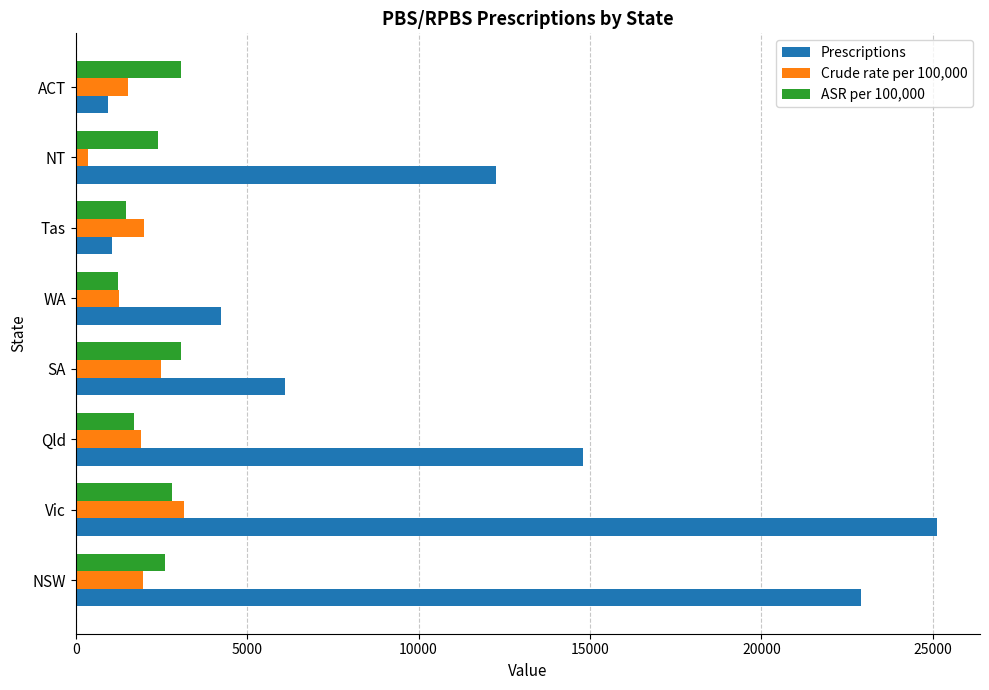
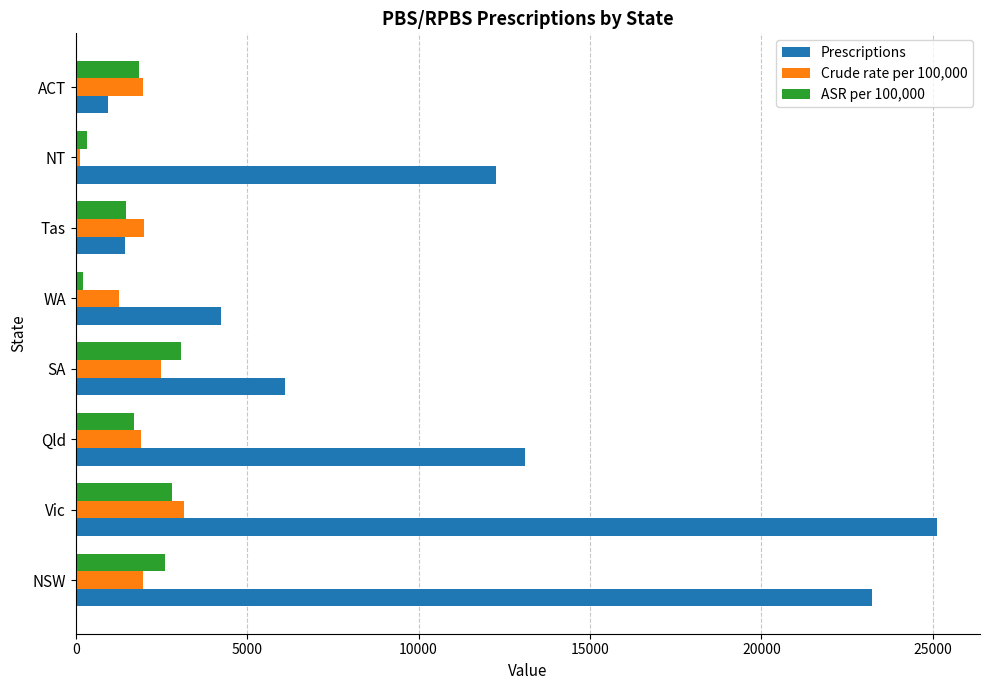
ASR per 100,000, ACT: 3100 -> 1800
Crude rate per 100,000, ACT: 1500 -> 2000
ASR per 100,000, NT: 2400 -> 300
Crude rate per 100,000, NT: 400 -> 100
Prescriptions, Tas: 1100 -> 1400
ASR per 100,000, WA: 1200 -> 200
Prescriptions, Qld: 14800 -> 13100
Prescriptions, NSW: 22900 -> 23200
